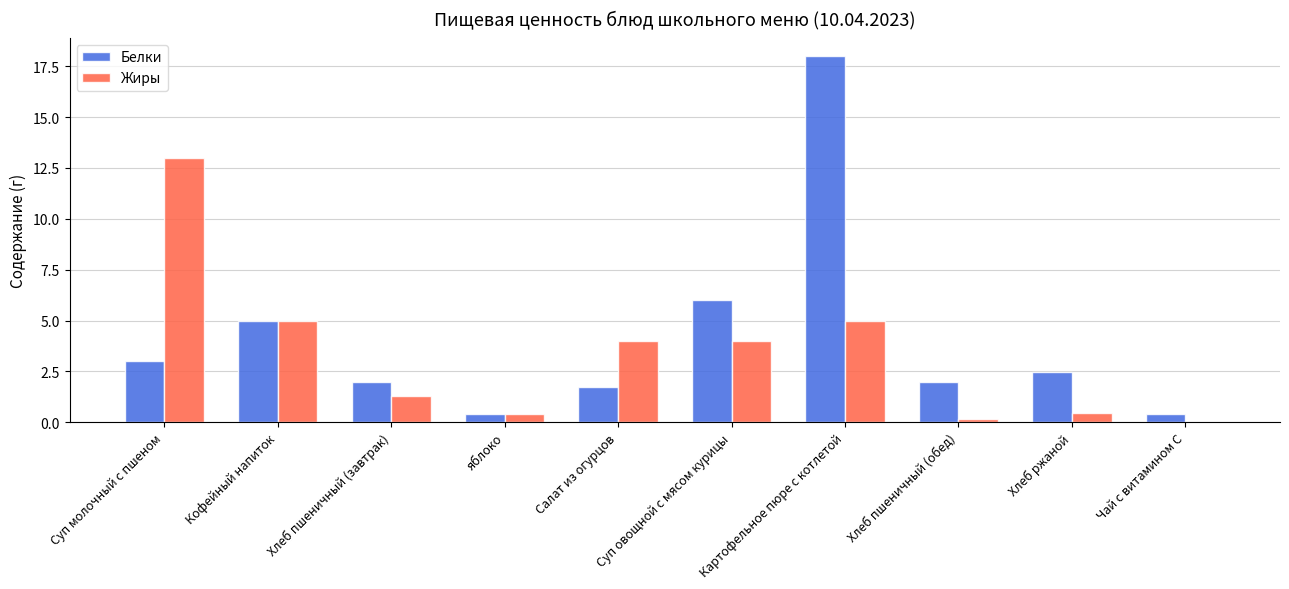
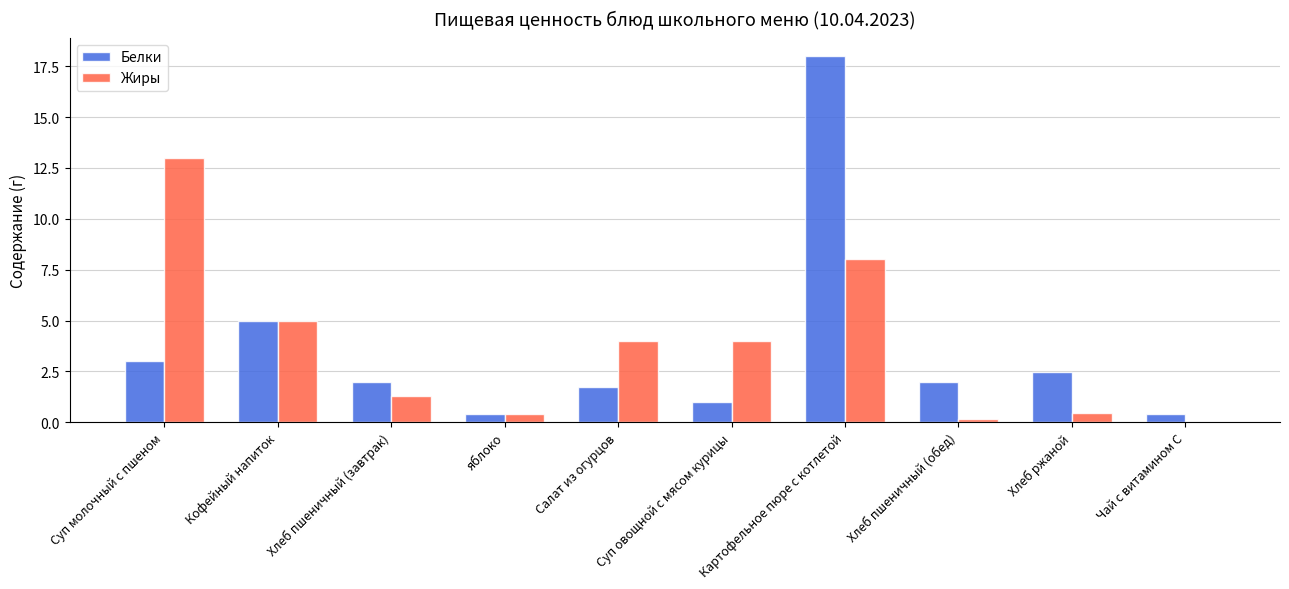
Белки, Суп овощной с мясом курицы: 6 -> 1
Жиры, Картофельное пюре с котлетой: 5 -> 8
